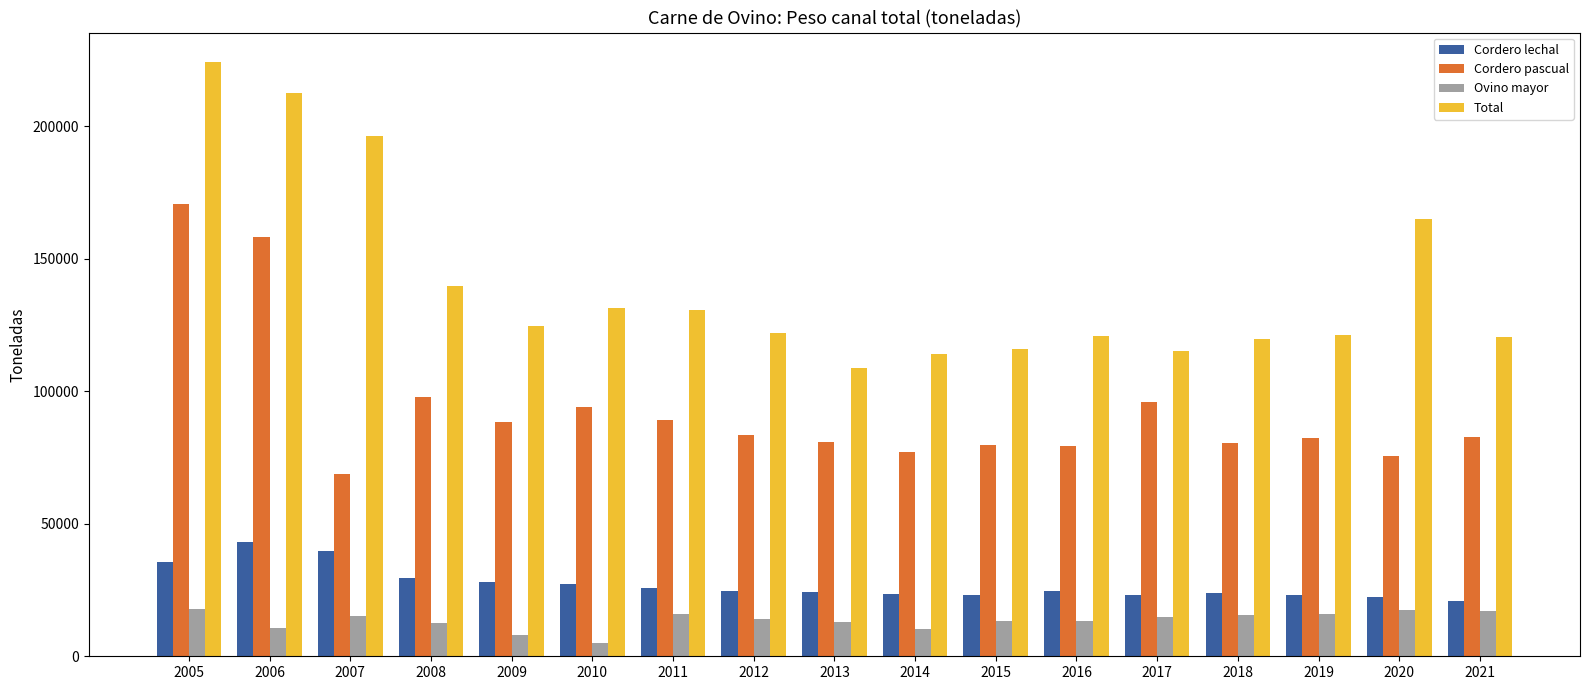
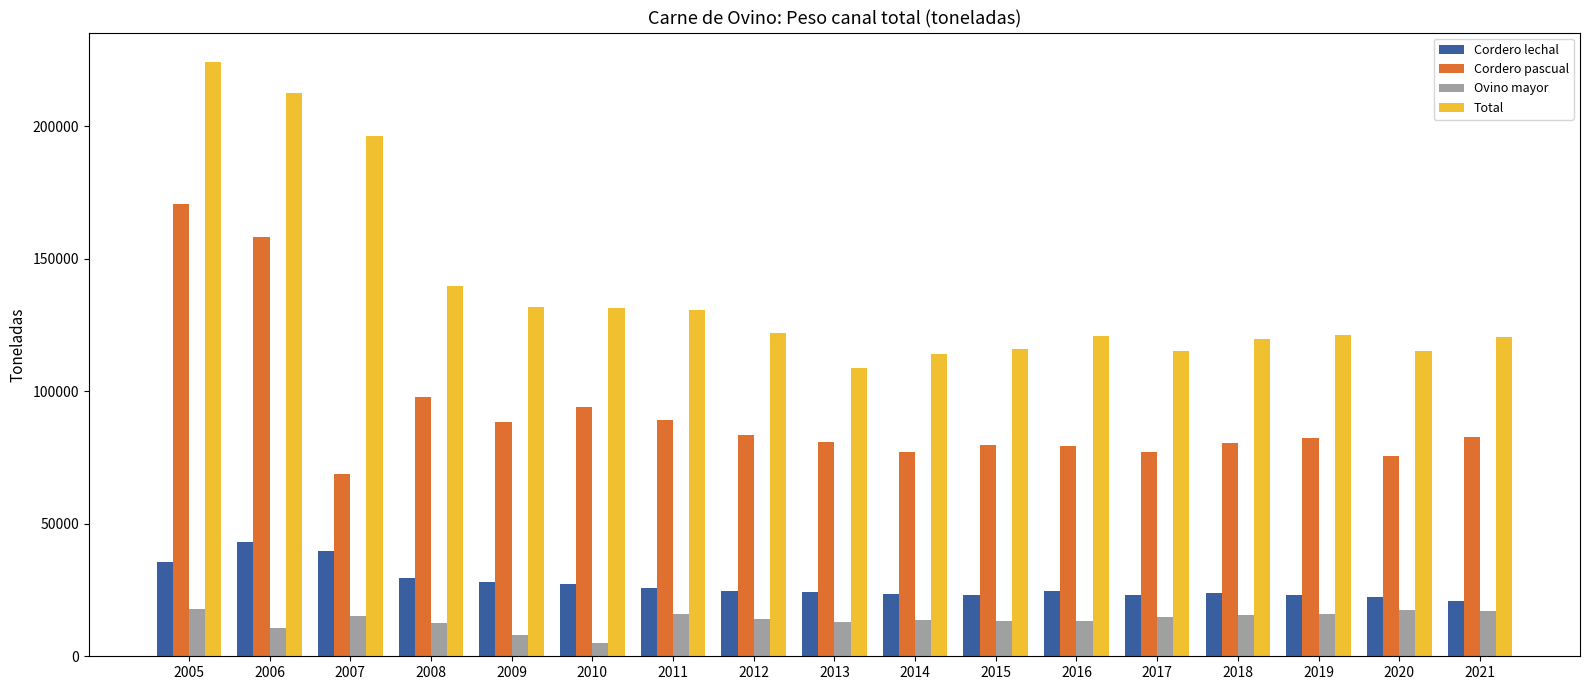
Total, 2009: 124000 -> 132000
Ovino mayor, 2014: 10000 -> 14000
Cordero pascual, 2017: 96000 -> 77000
Total, 2020: 165000 -> 115000
